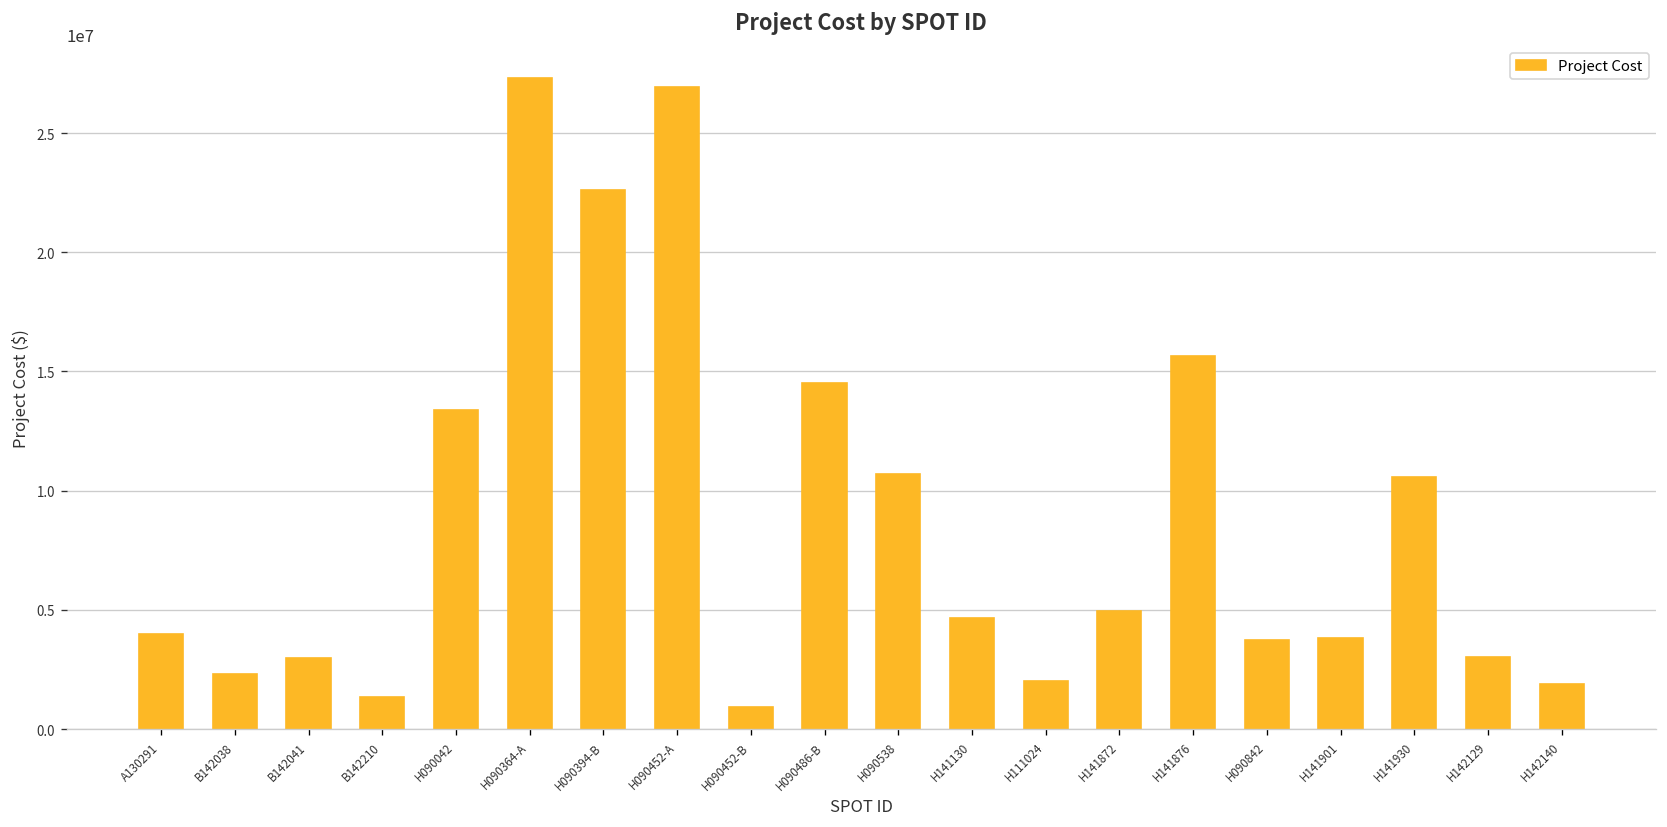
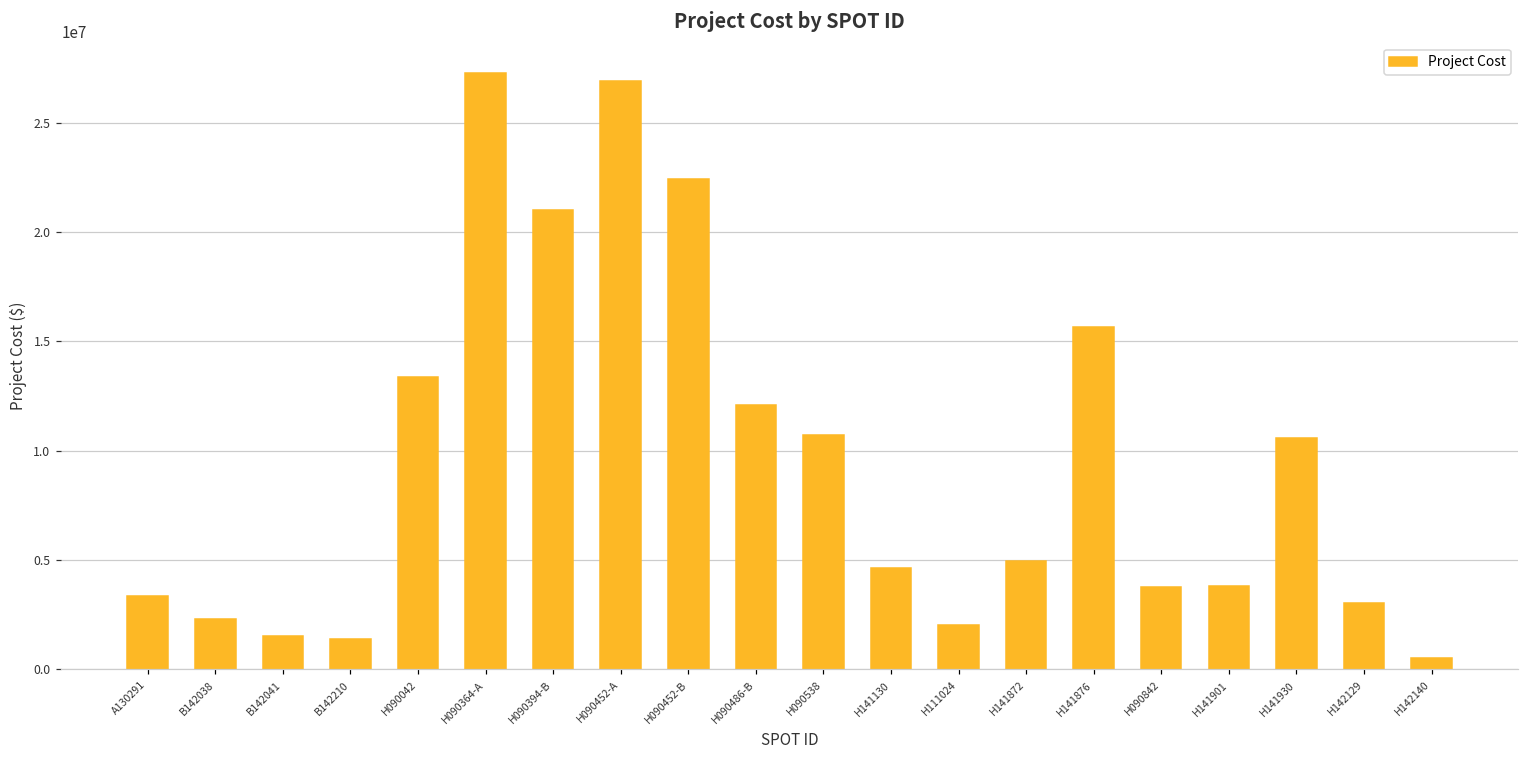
A130291: 4000000 -> 3400000
B142041: 3000000 -> 1500000
H090394-B: 22600000 -> 21000000
H090452-B: 900000 -> 22500000
H090486-B: 14500000 -> 12100000
H142140: 1900000 -> 500000
